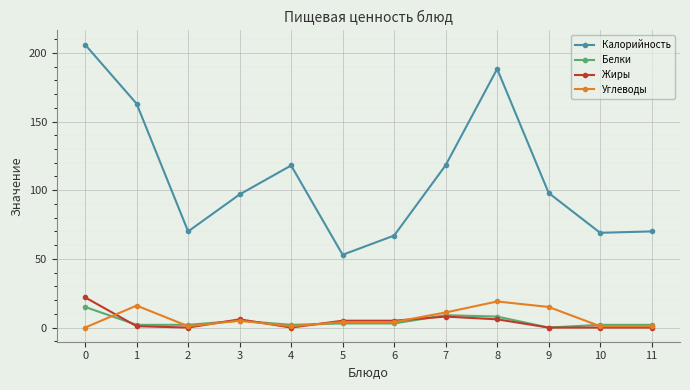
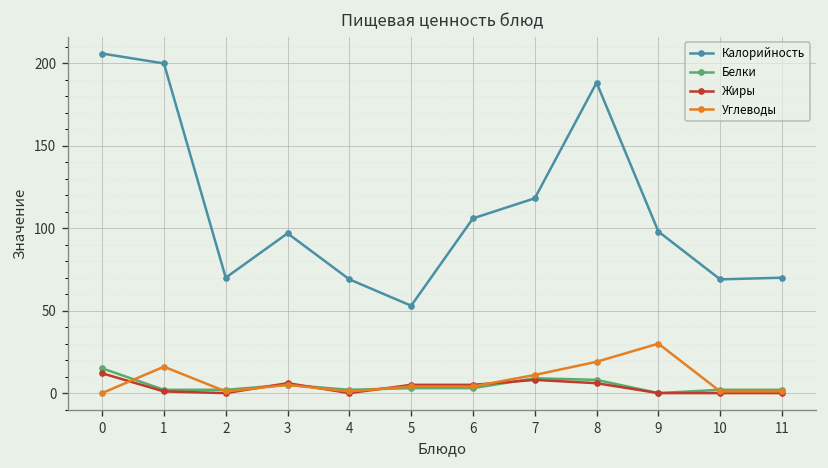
Жиры, 0: 22 -> 12
Калорийность, 1: 163 -> 200
Калорийность, 4: 118 -> 69
Калорийность, 6: 67 -> 106
Углеводы, 9: 15 -> 30
